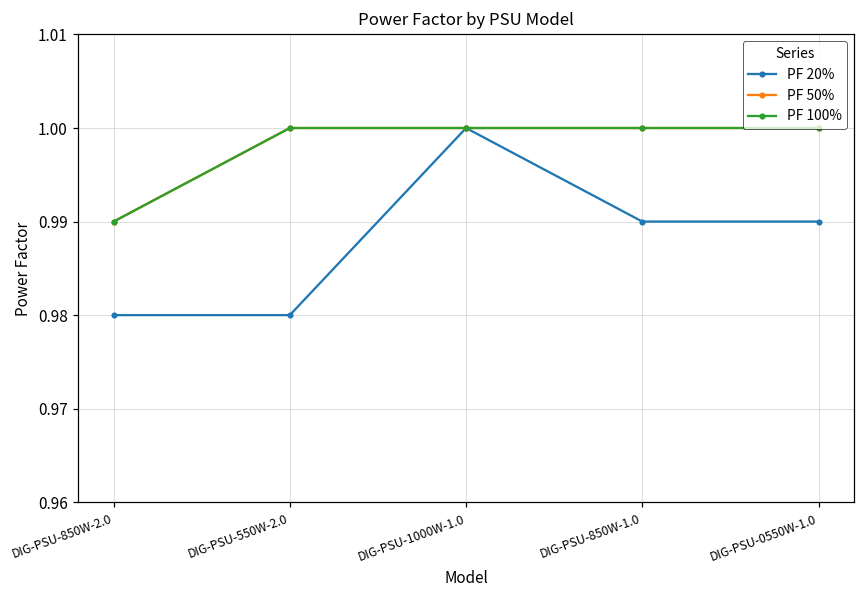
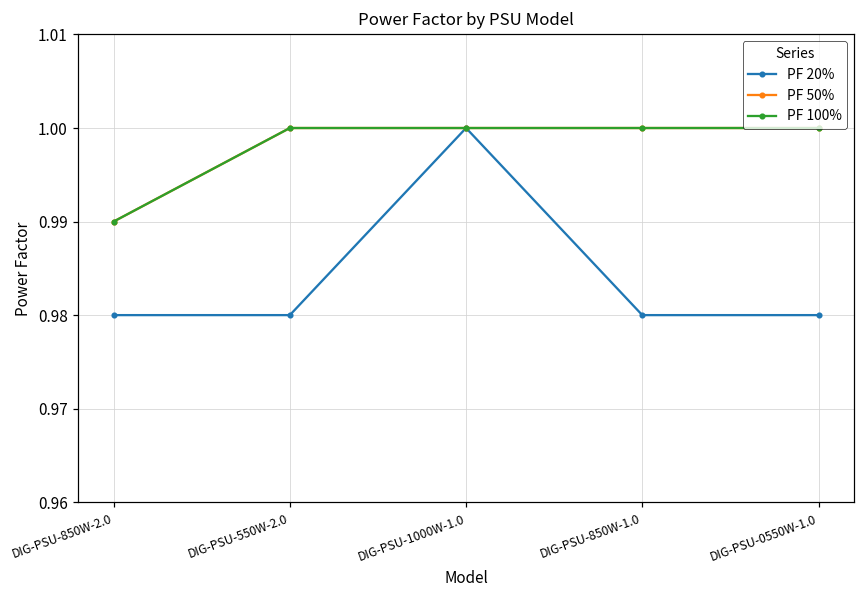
PF 20%, DIG-PSU-850W-1.0: 0.99 -> 0.98
PF 20%, DIG-PSU-0550W-1.0: 0.99 -> 0.98
